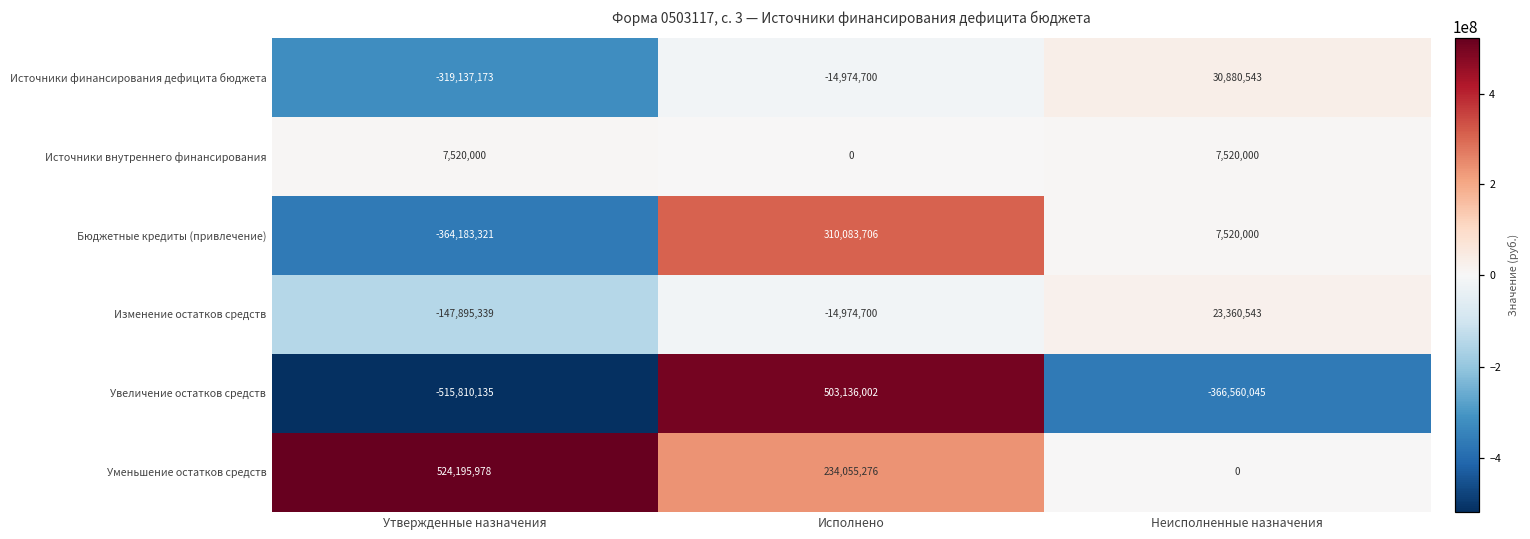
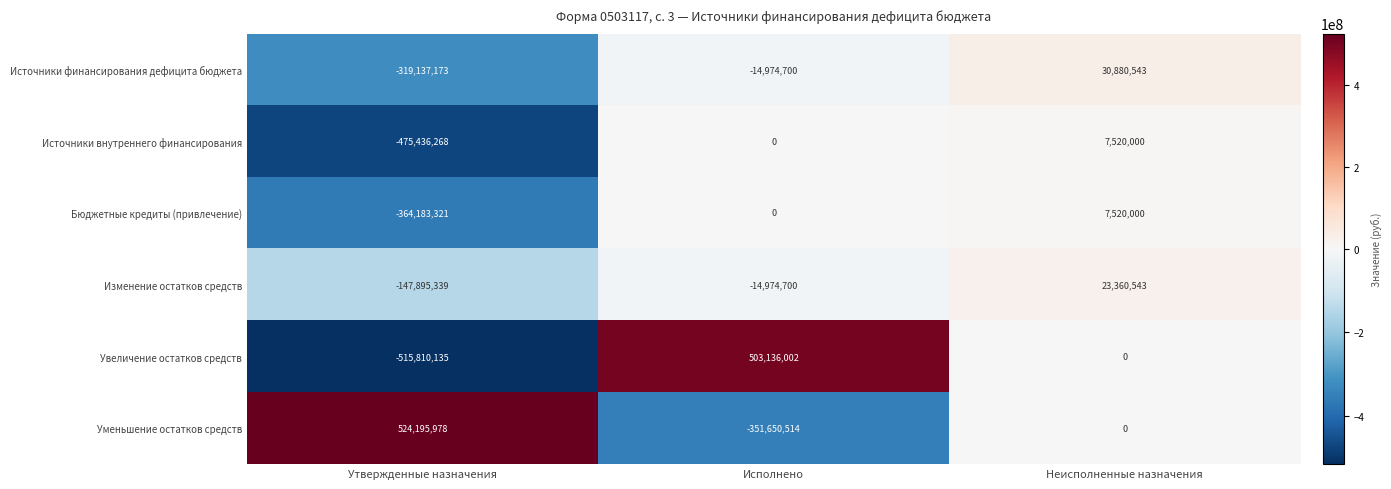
Источники внутреннего финансирования, Утвержденные назначения: 7,520,000 -> -475,436,268
Бюджетные кредиты (привлечение), Исполнено: 310,083,706 -> 0
Увеличение остатков средств, Неисполненные назначения: -366,560,045 -> 0
Уменьшение остатков средств, Исполнено: 234,055,276 -> -351,650,514
